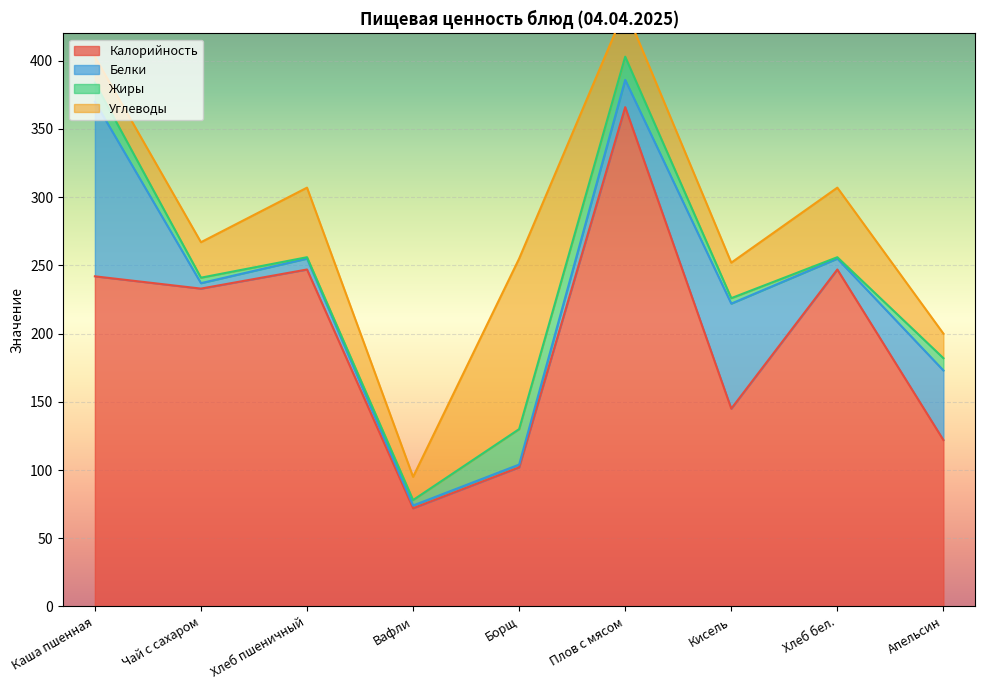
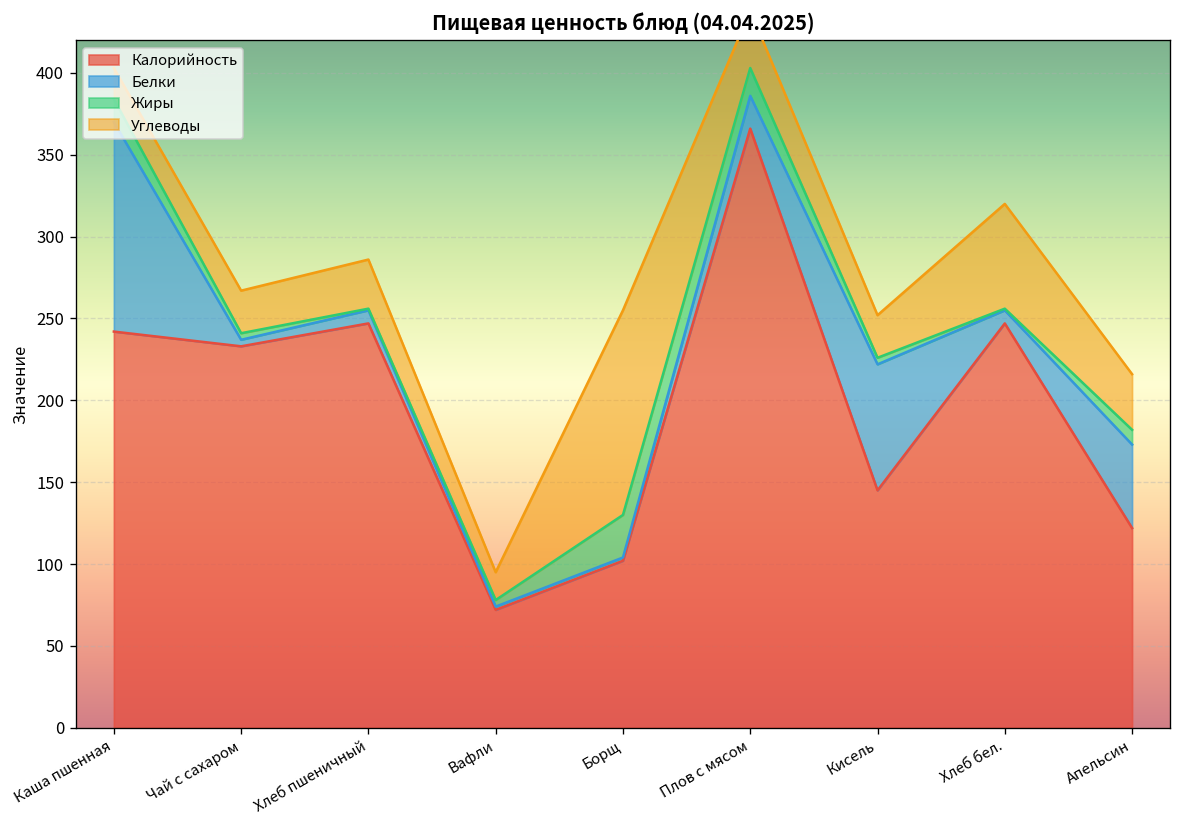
Углеводы, Хлеб пшеничный: 51 -> 30
Углеводы, Хлеб бел.: 51 -> 64
Углеводы, Апельсин: 18 -> 34
